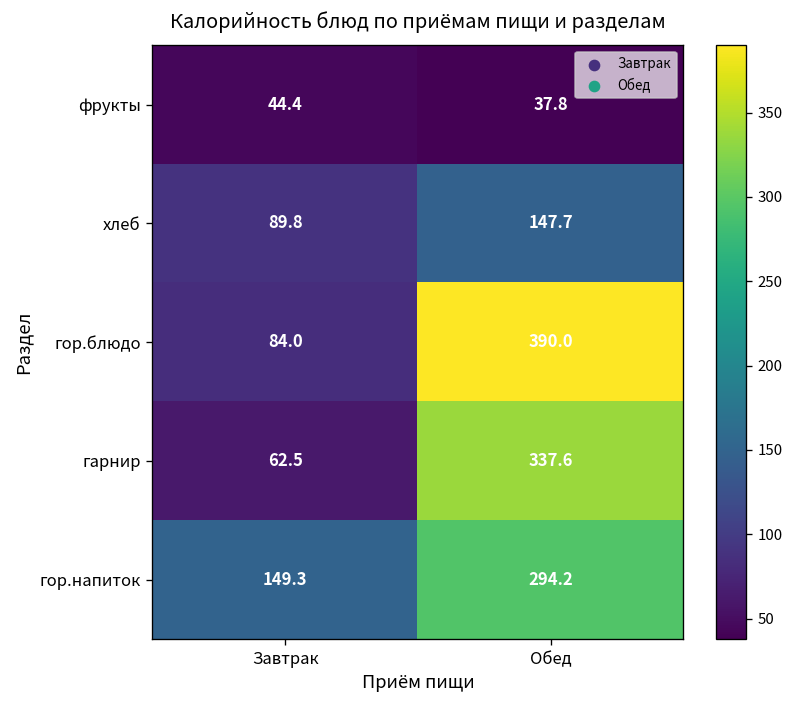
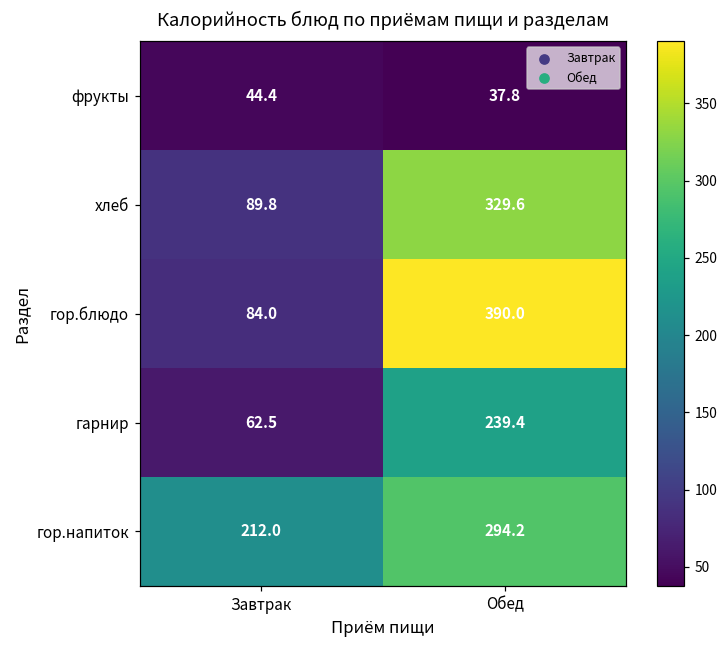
хлеб, Обед: 147.7 -> 329.6
гарнир, Обед: 337.6 -> 239.4
гор.напиток, Завтрак: 149.3 -> 212.0
